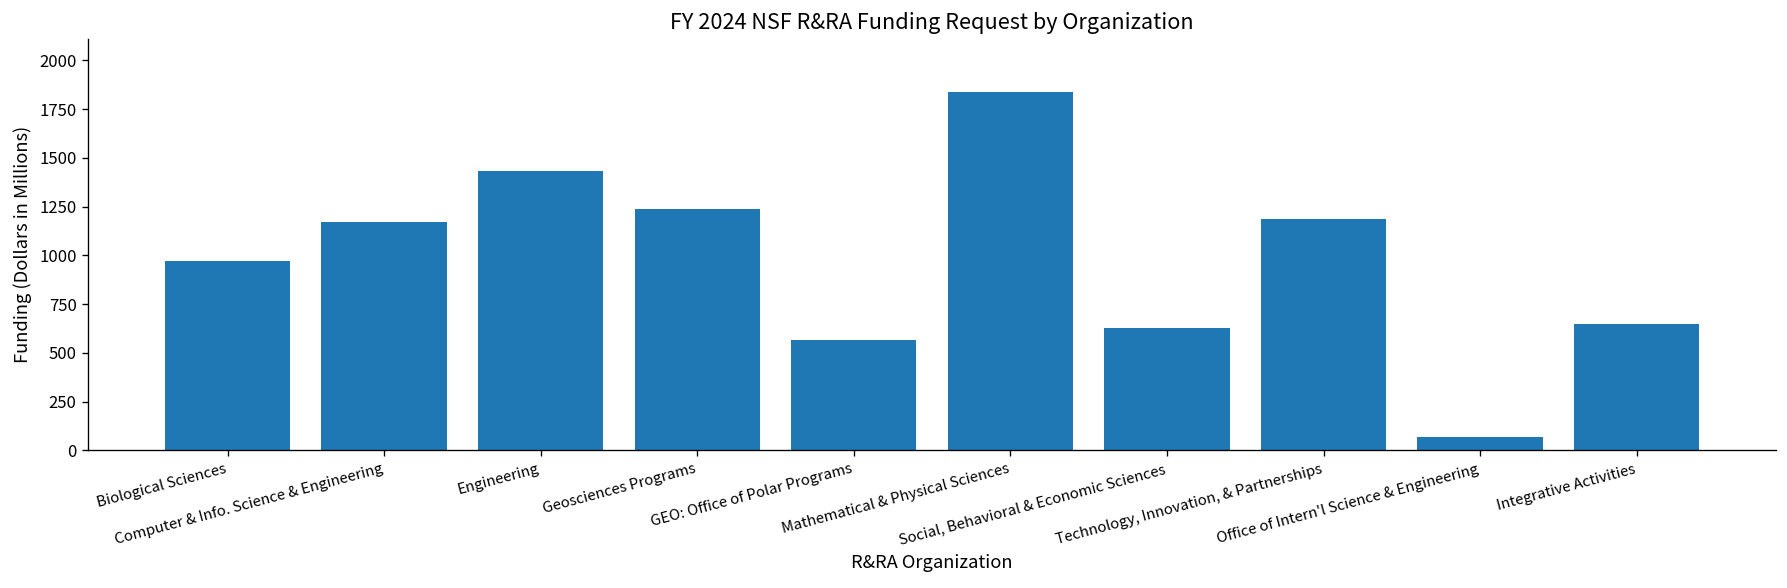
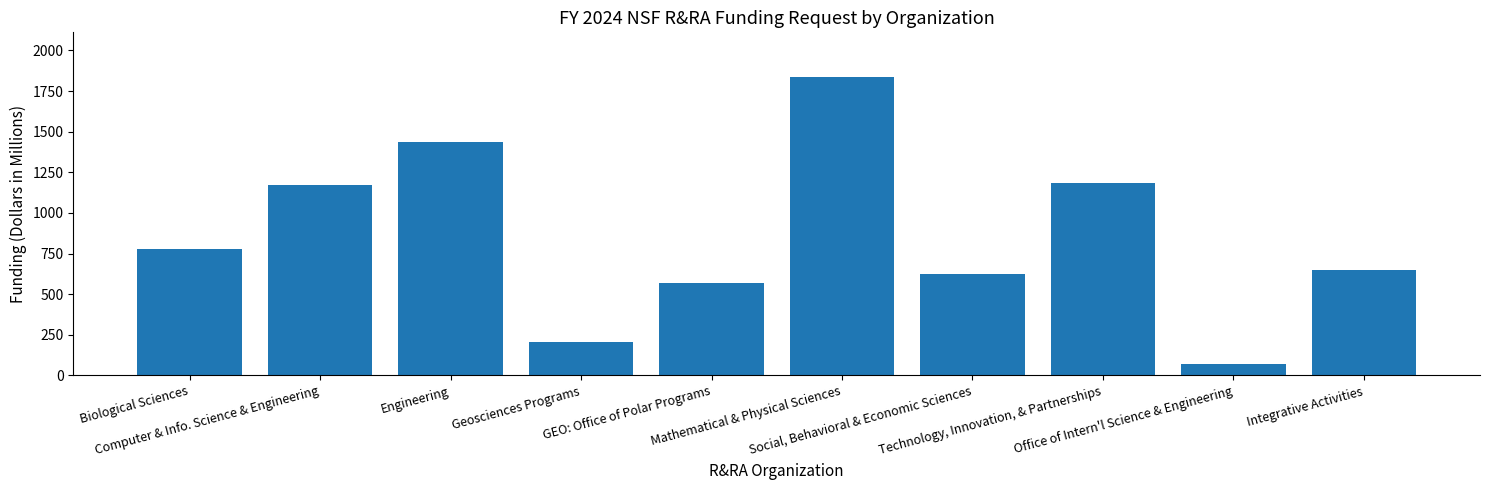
Biological Sciences: 970 -> 780
Geosciences Programs: 1240 -> 200
